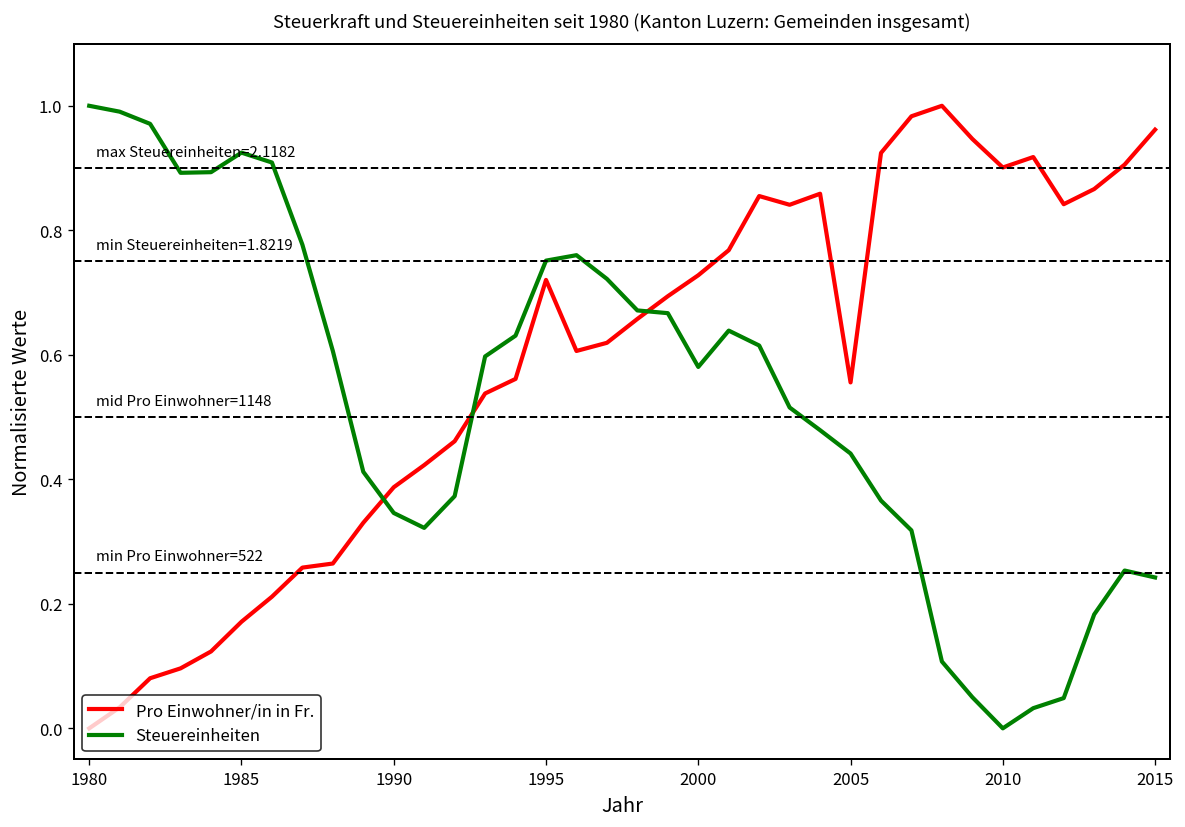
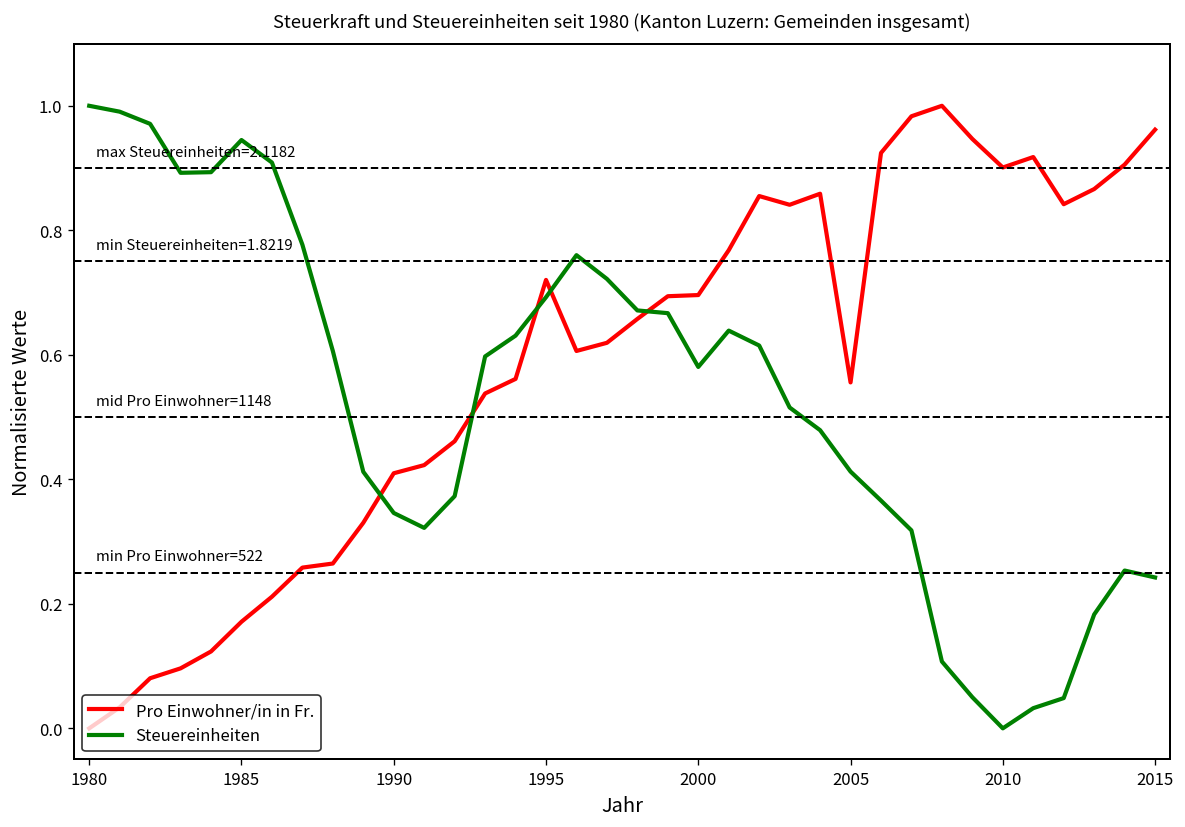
Steuereinheiten, 1985: 0.92 -> 0.94
Pro Einwohner/in in Fr., 1990: 0.39 -> 0.41
Steuereinheiten, 1995: 0.75 -> 0.69
Pro Einwohner/in in Fr., 2000: 0.73 -> 0.70
Steuereinheiten, 2005: 0.44 -> 0.41
